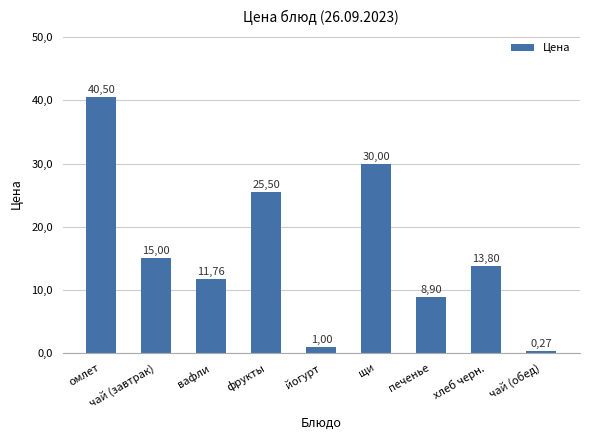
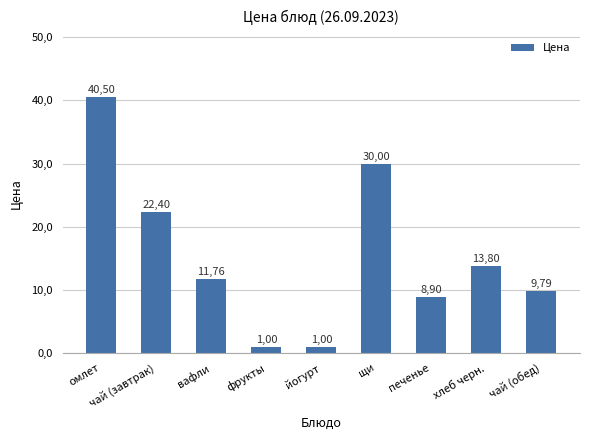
чай (завтрак): 15,00 -> 22,40
фрукты: 25,50 -> 1,00
чай (обед): 0,27 -> 9,79
